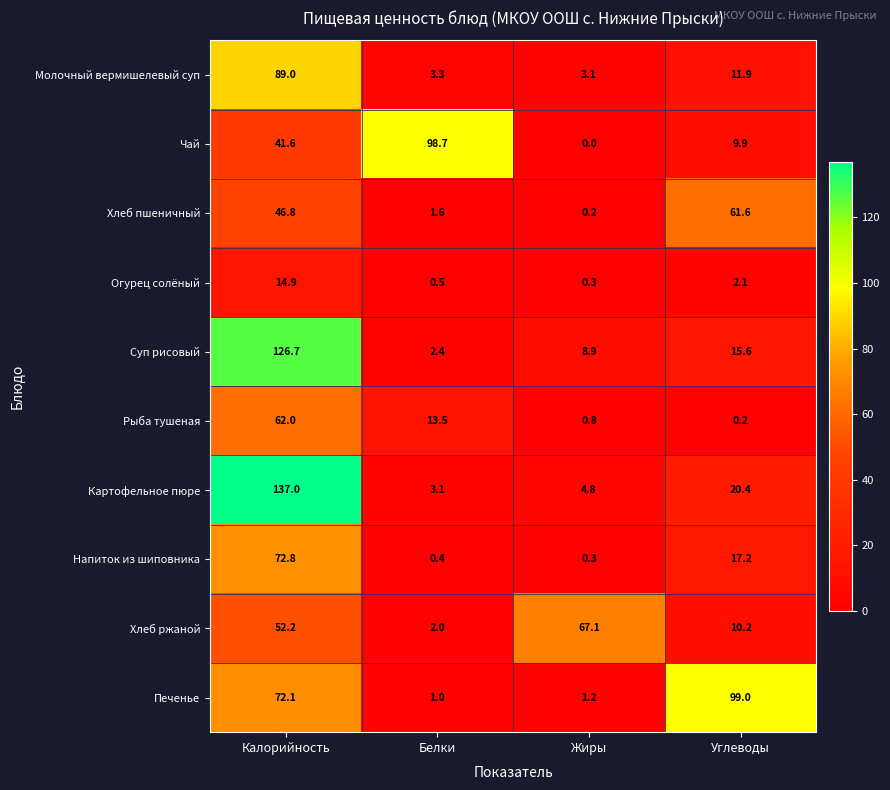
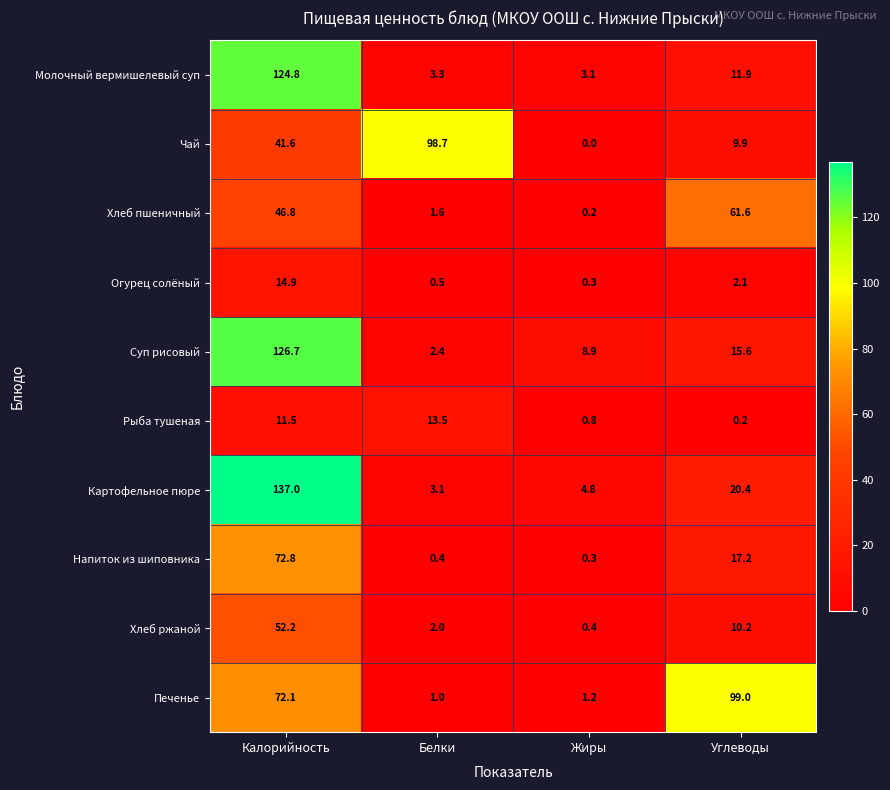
Молочный вермишелевый суп, Калорийность: 89.0 -> 124.8
Рыба тушеная, Калорийность: 62.0 -> 11.5
Хлеб ржаной, Жиры: 67.1 -> 0.4
